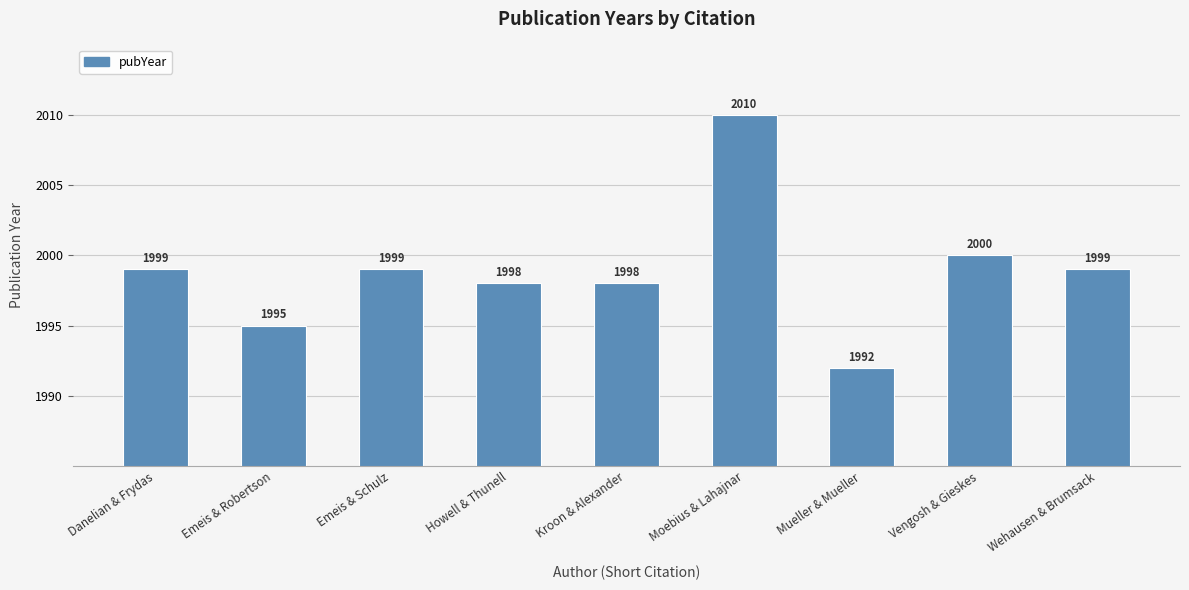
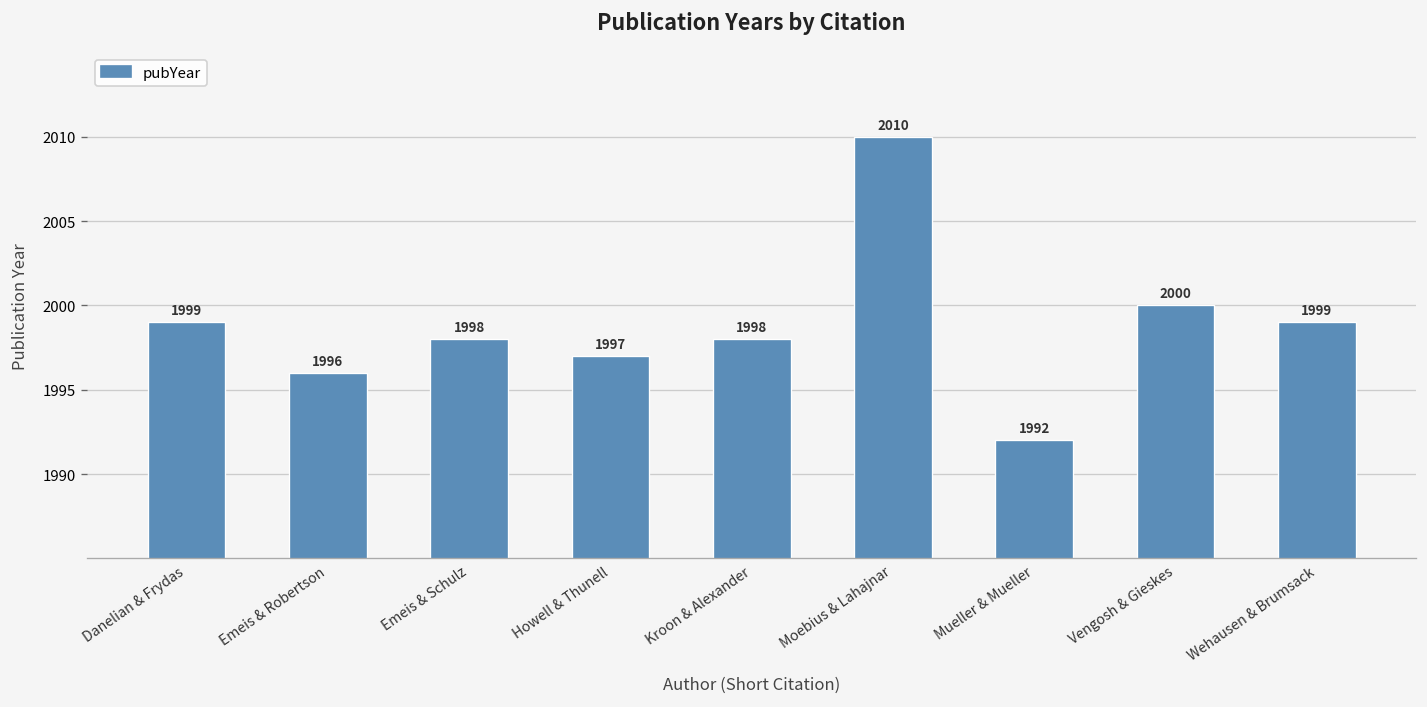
Emeis & Robertson: 1995 -> 1996
Emeis & Schulz: 1999 -> 1998
Howell & Thunell: 1998 -> 1997
